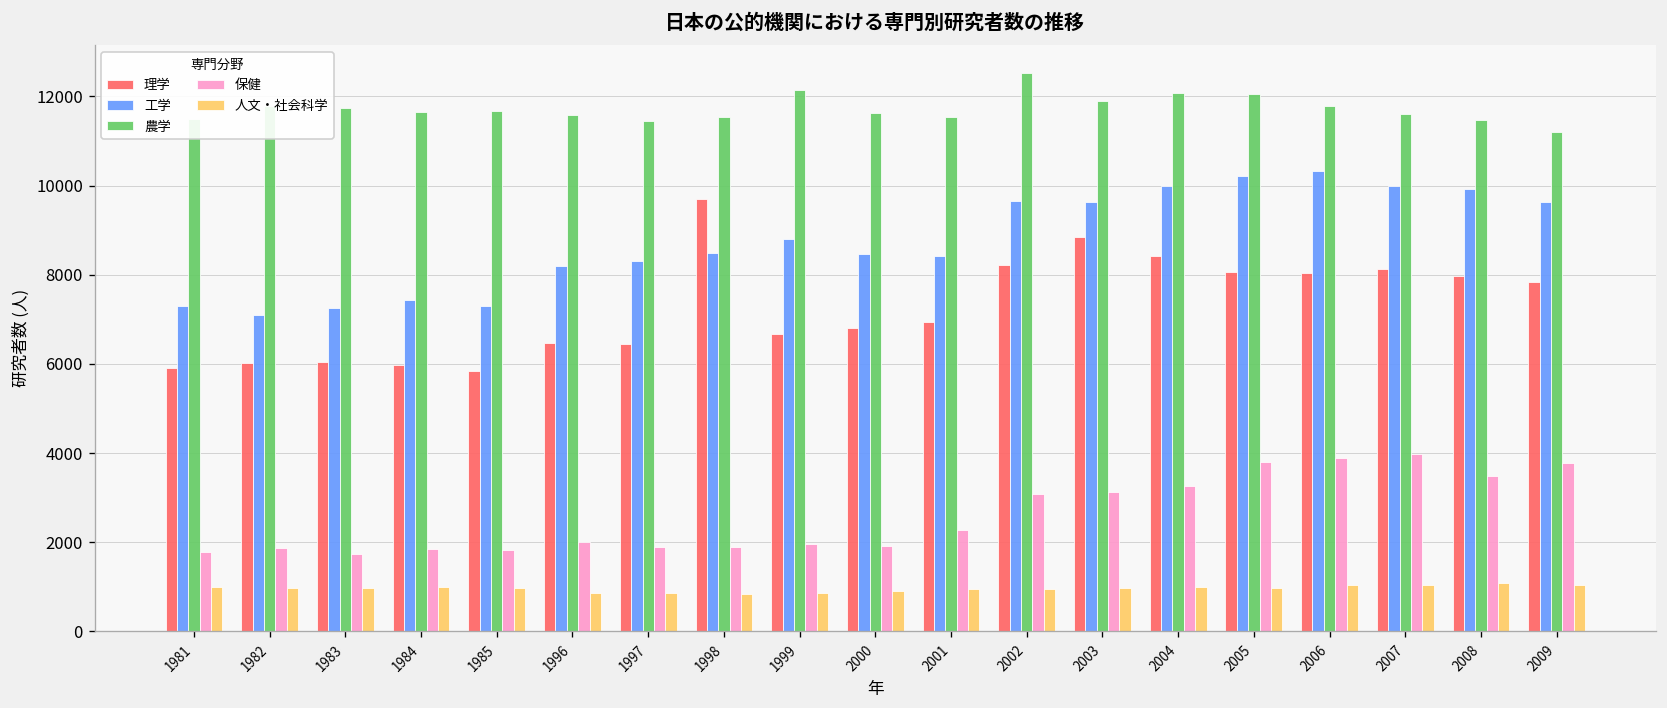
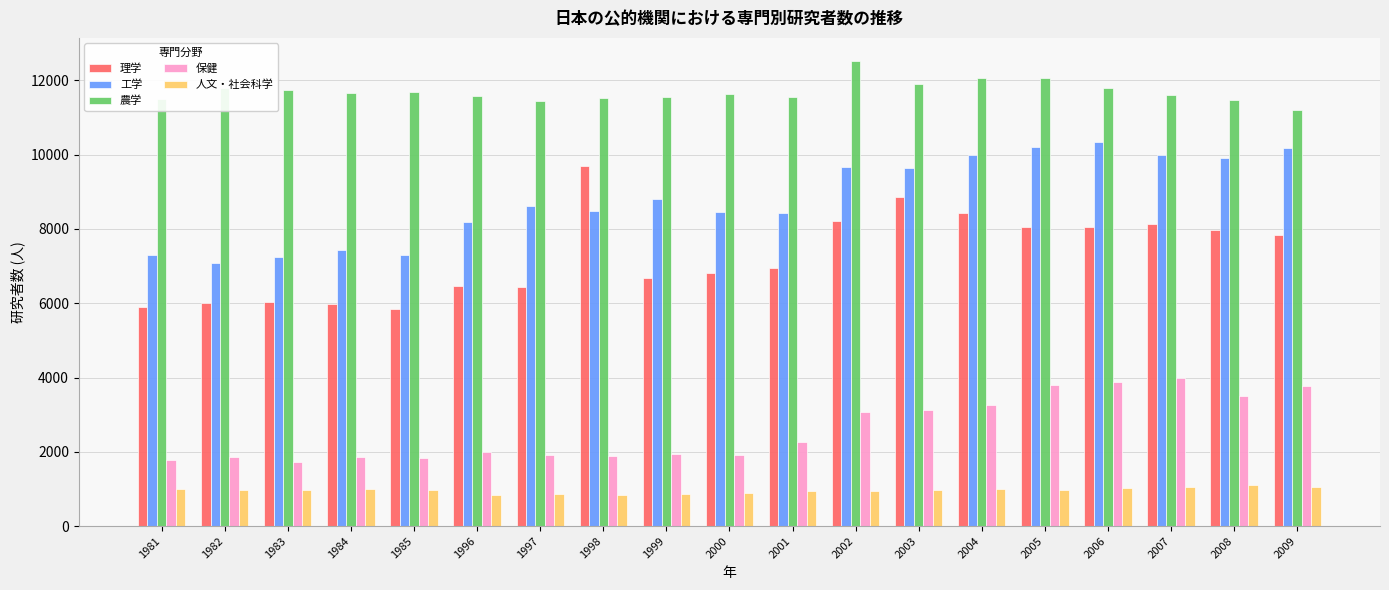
工学, 1997: 8300 -> 8600
農学, 1999: 12200 -> 11500
工学, 2009: 9600 -> 10200
